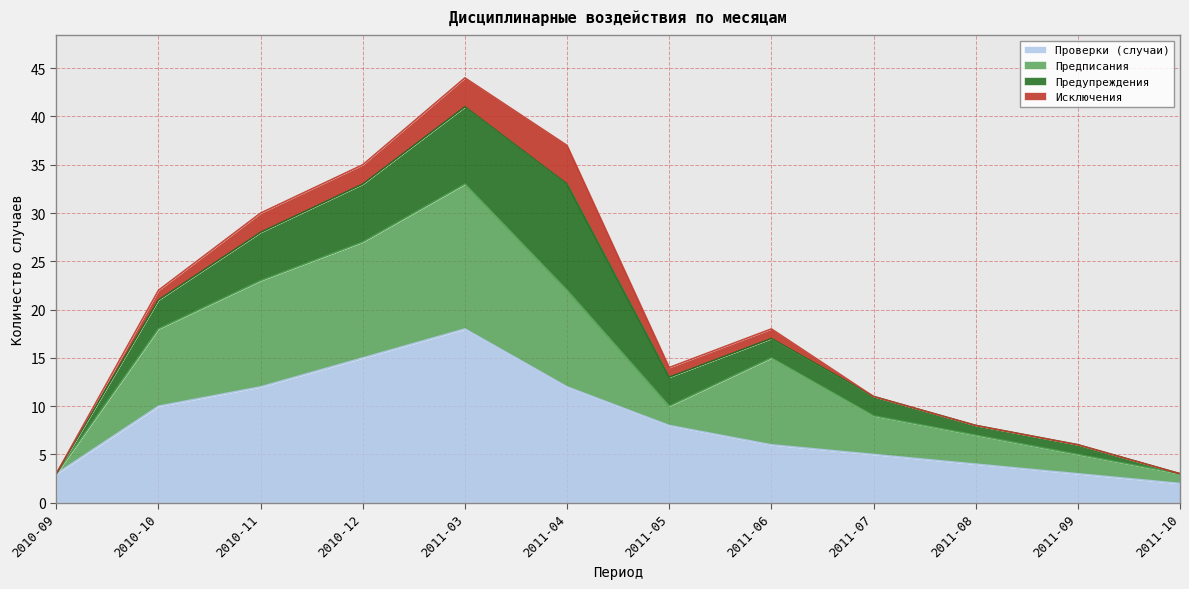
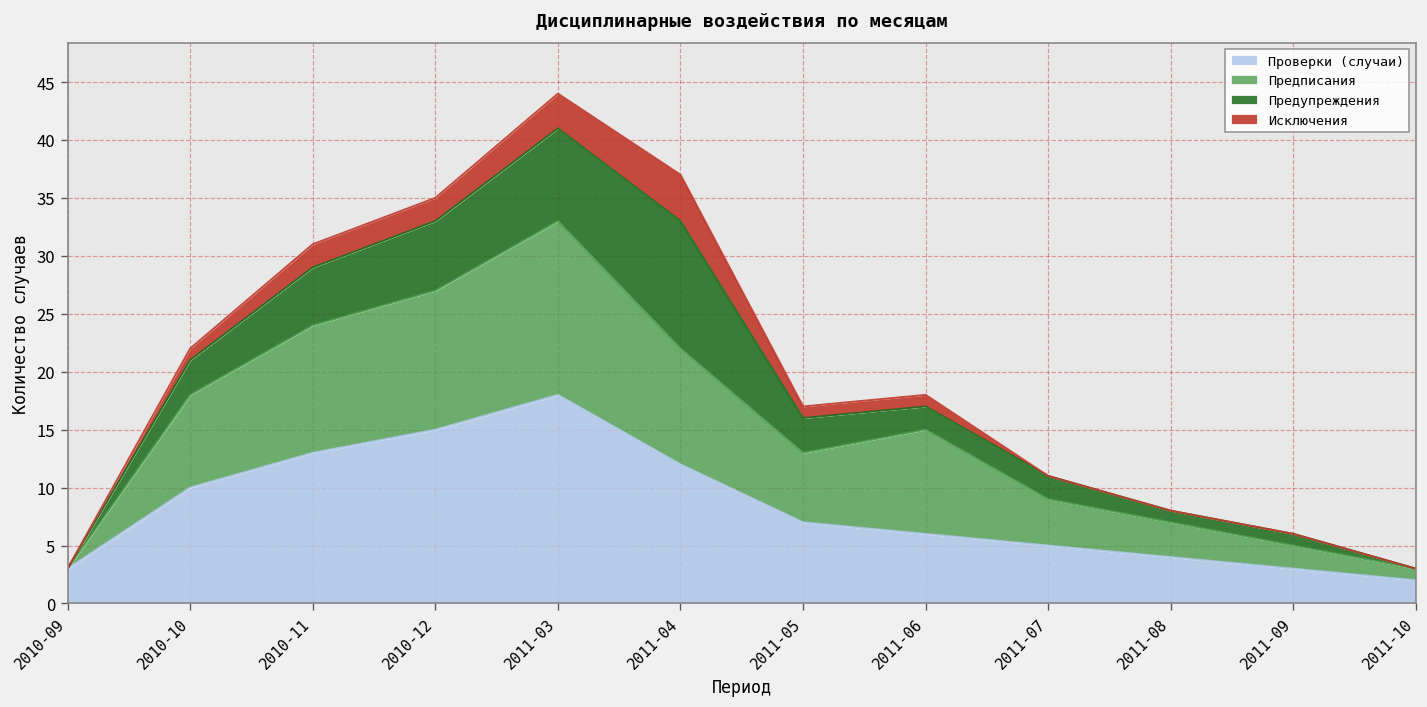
Проверки (случаи), 2010-11: 12 -> 13
Проверки (случаи), 2011-05: 8 -> 7
Предписания, 2011-05: 2 -> 6
